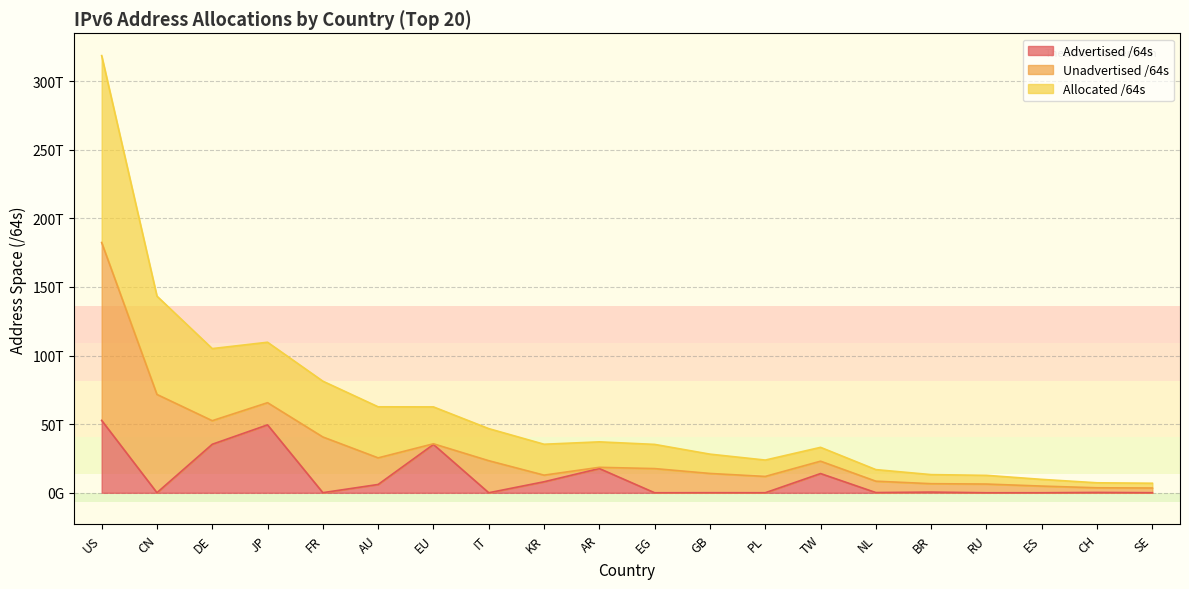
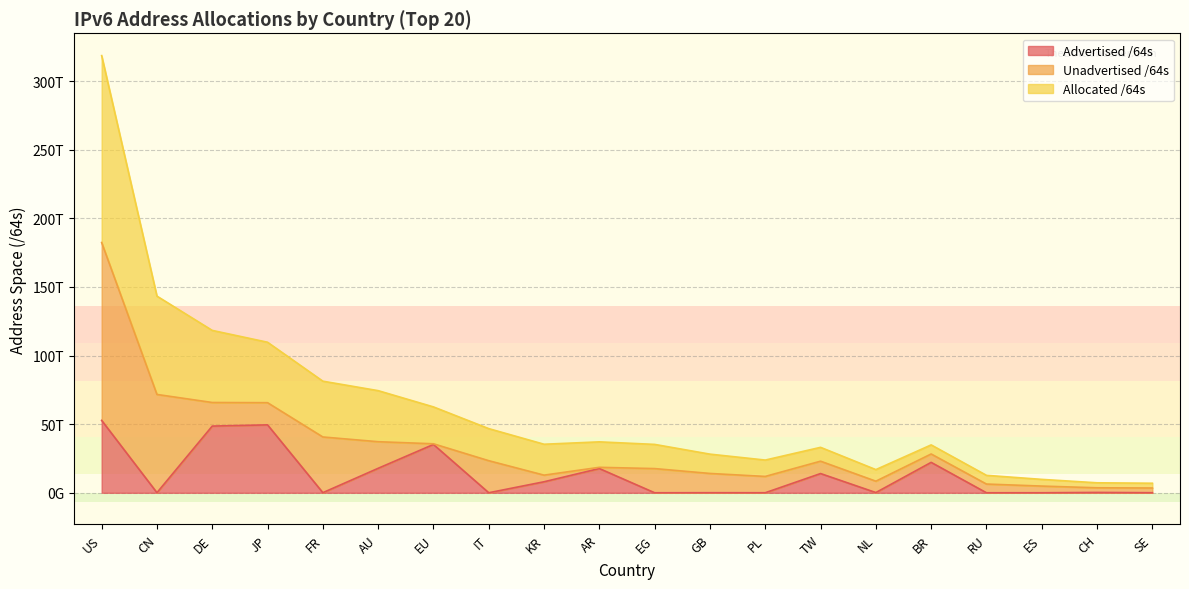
Advertised /64s, DE: 35T -> 49T
Advertised /64s, AU: 6T -> 18T
Advertised /64s, BR: 0T -> 22T
